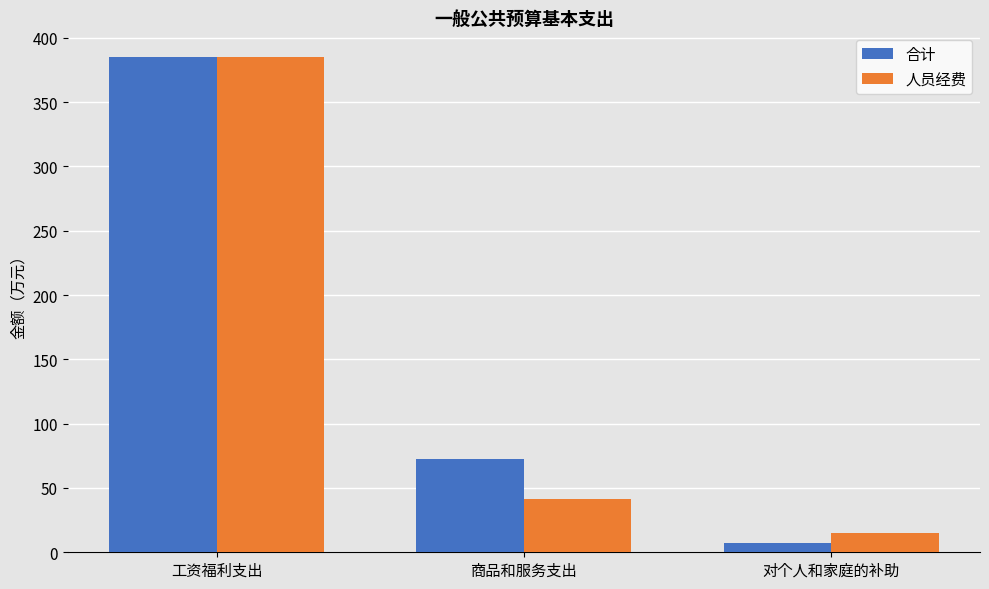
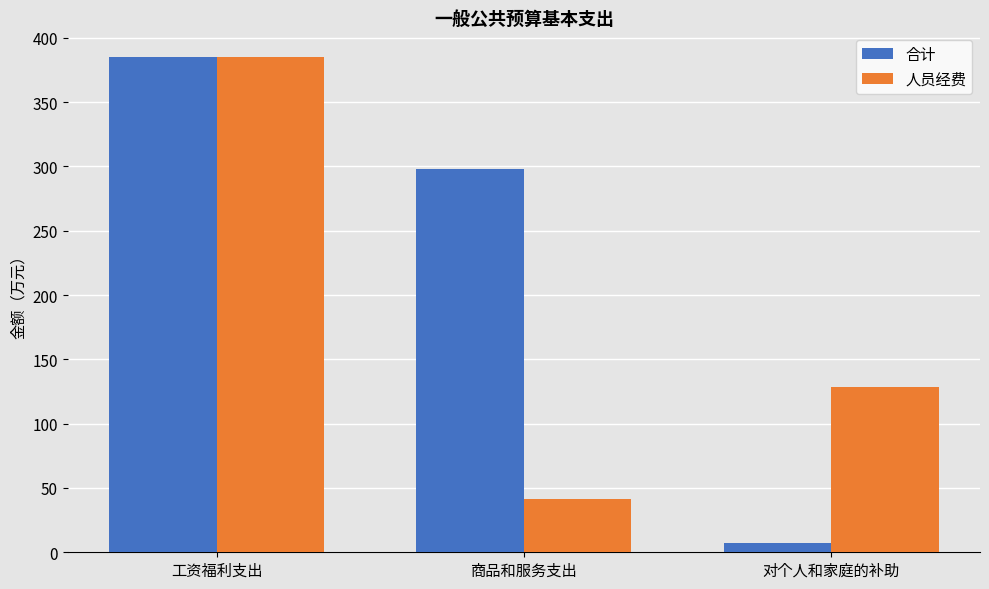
合计, 商品和服务支出: 72 -> 298
人员经费, 对个人和家庭的补助: 15 -> 128
